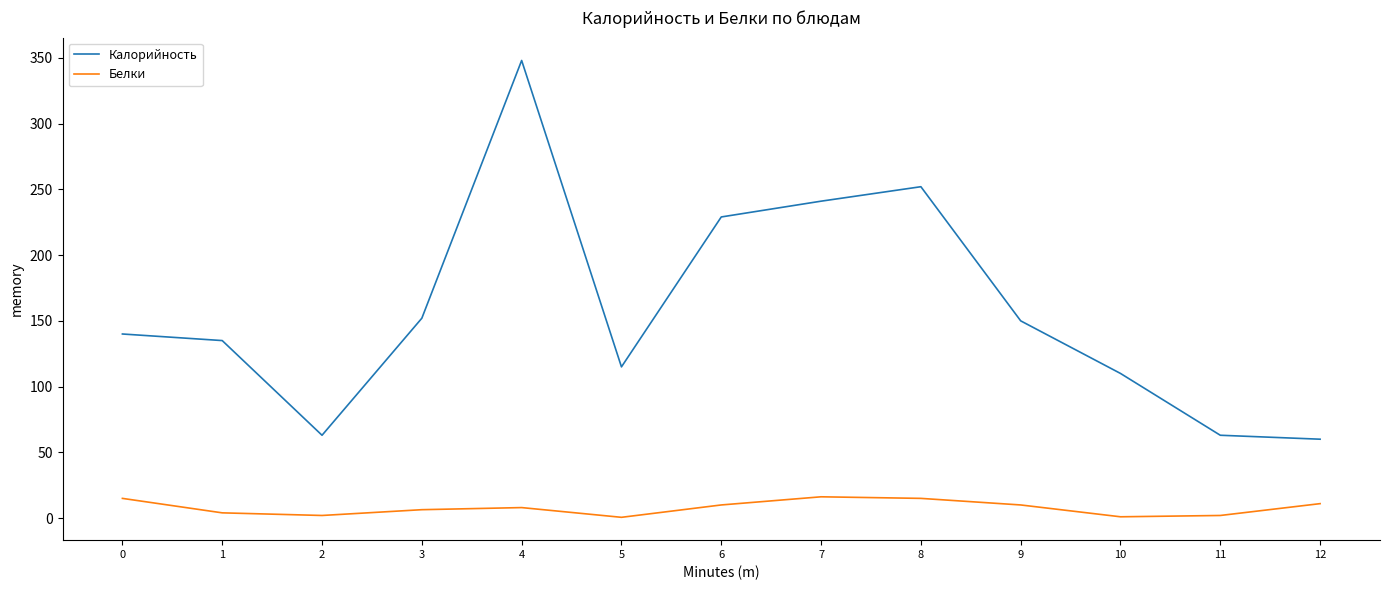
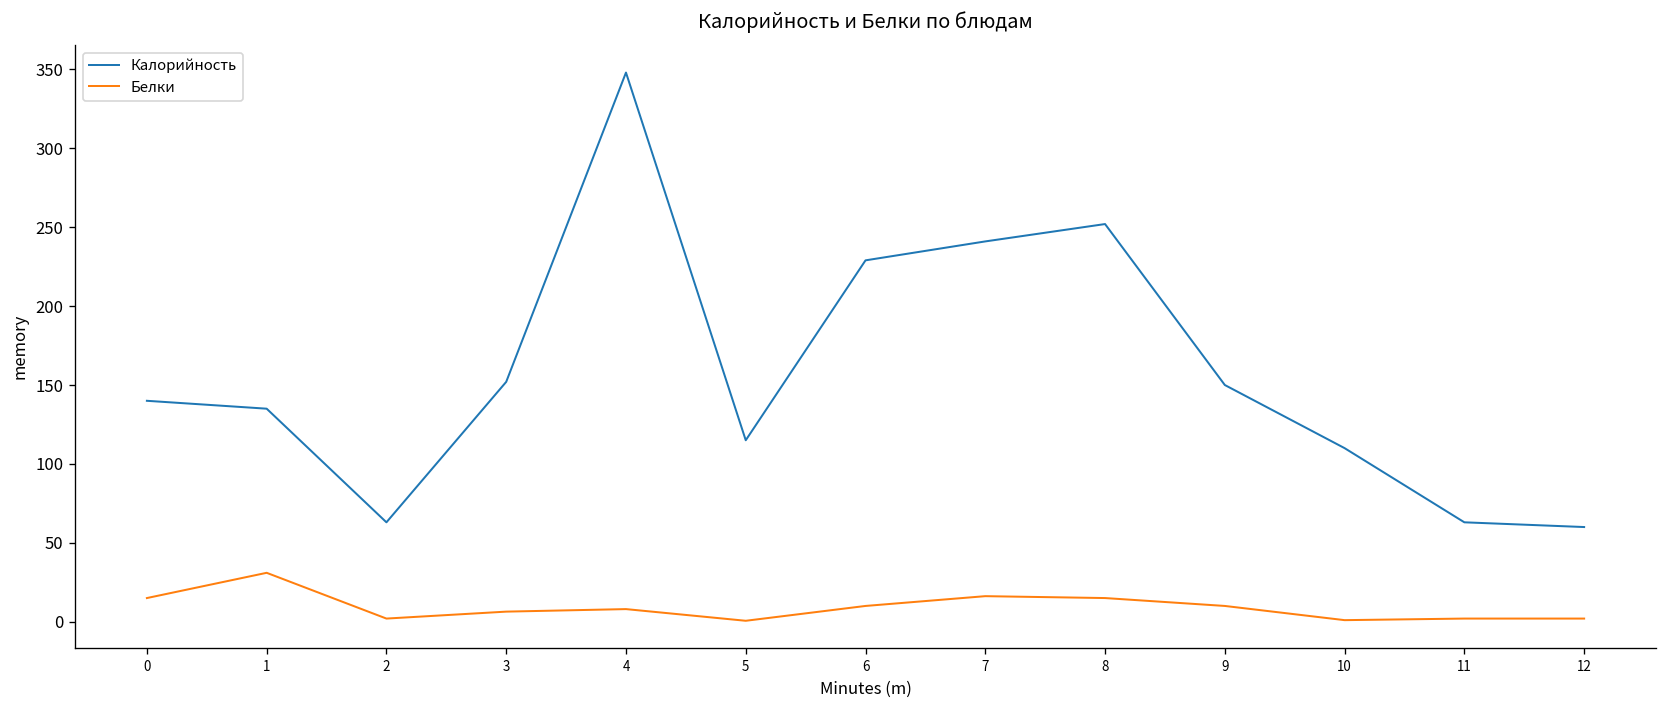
Белки, 1: 4 -> 31
Белки, 12: 11 -> 2
